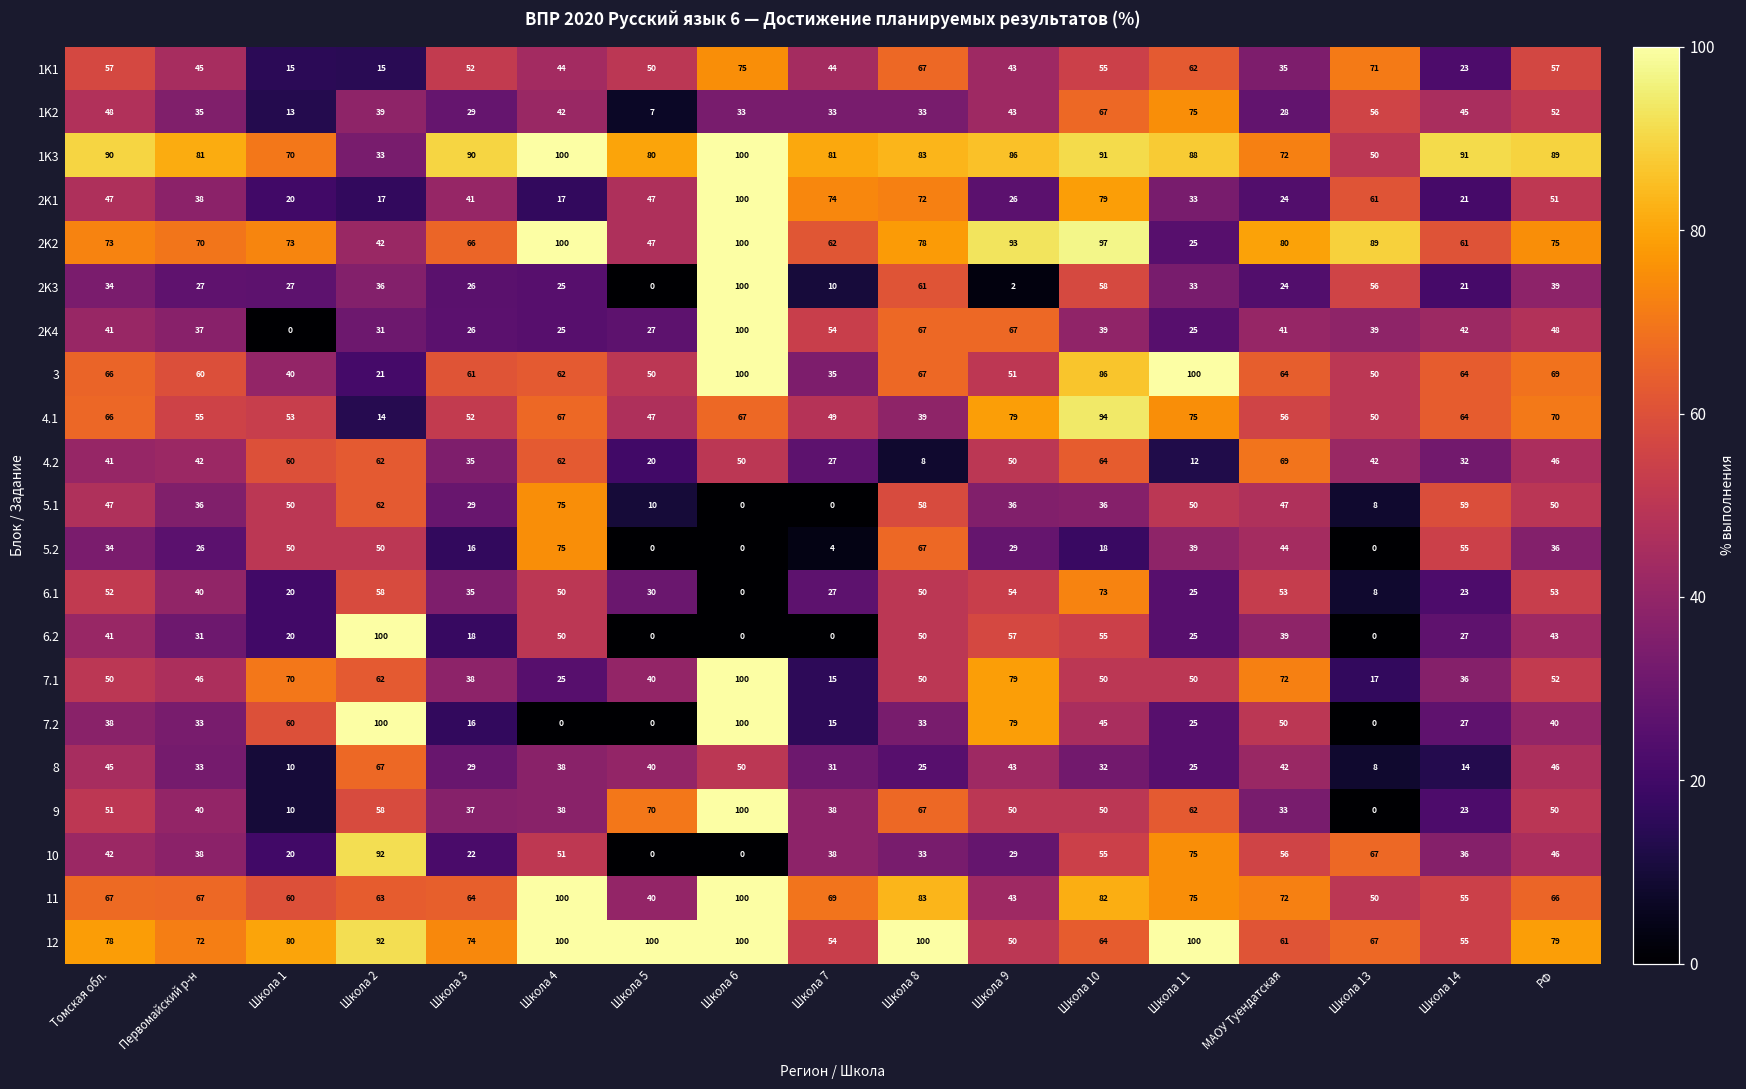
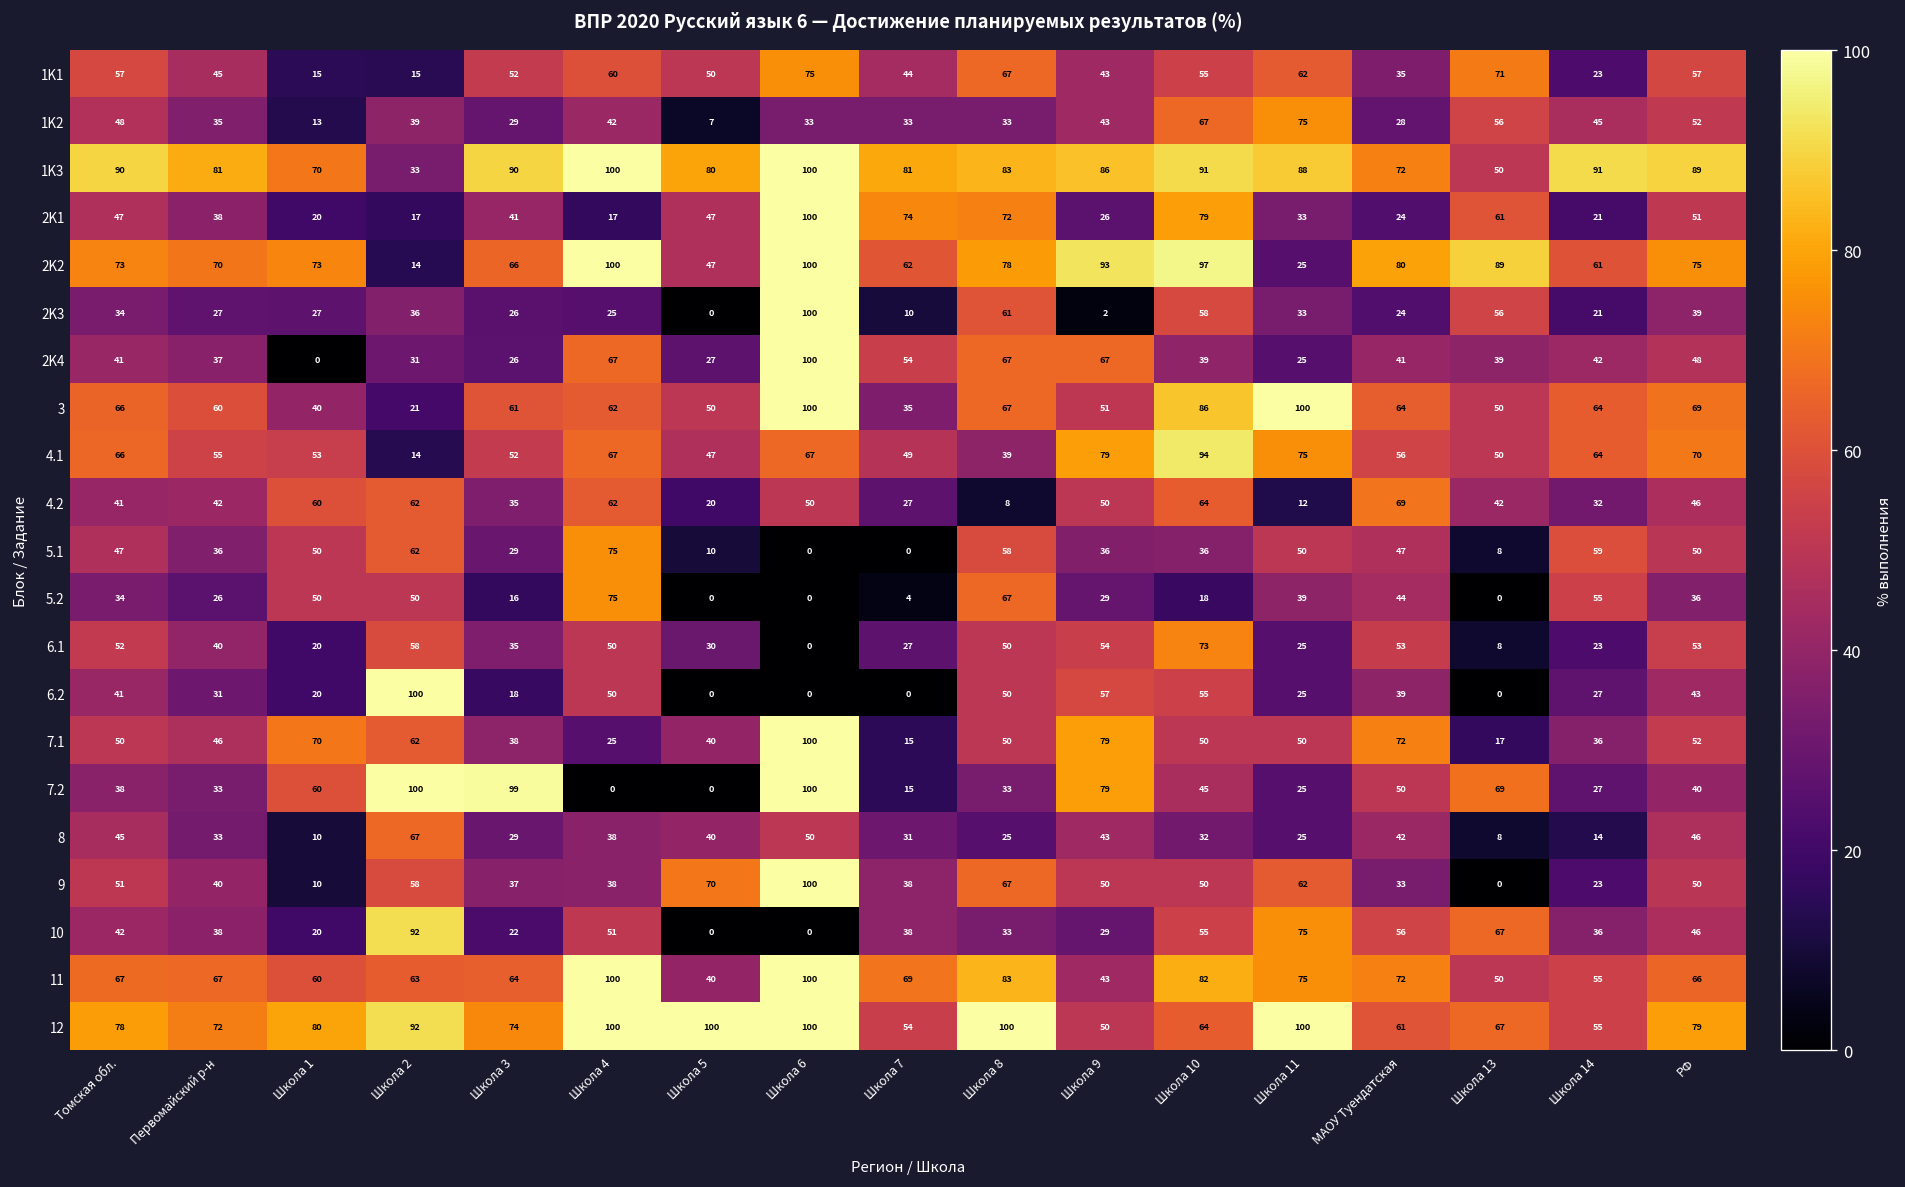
1K1, Школа 4: 44 -> 60
2K2, Школа 2: 42 -> 14
2K4, Школа 4: 25 -> 67
7.2, Школа 3: 16 -> 99
7.2, Школа 13: 0 -> 69
